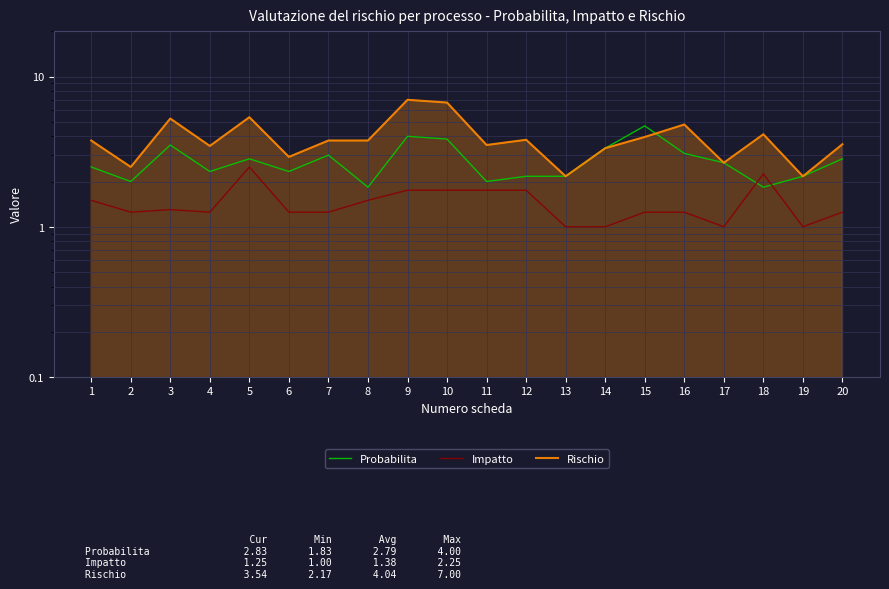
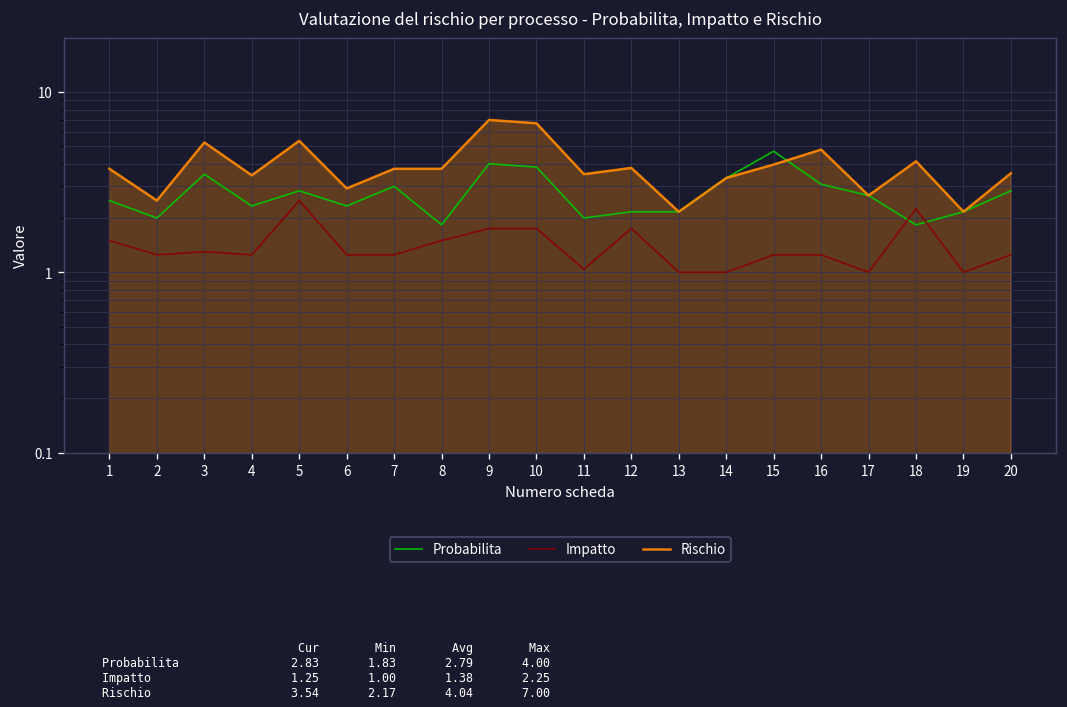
Impatto, 11: 1.8 -> 1.0
